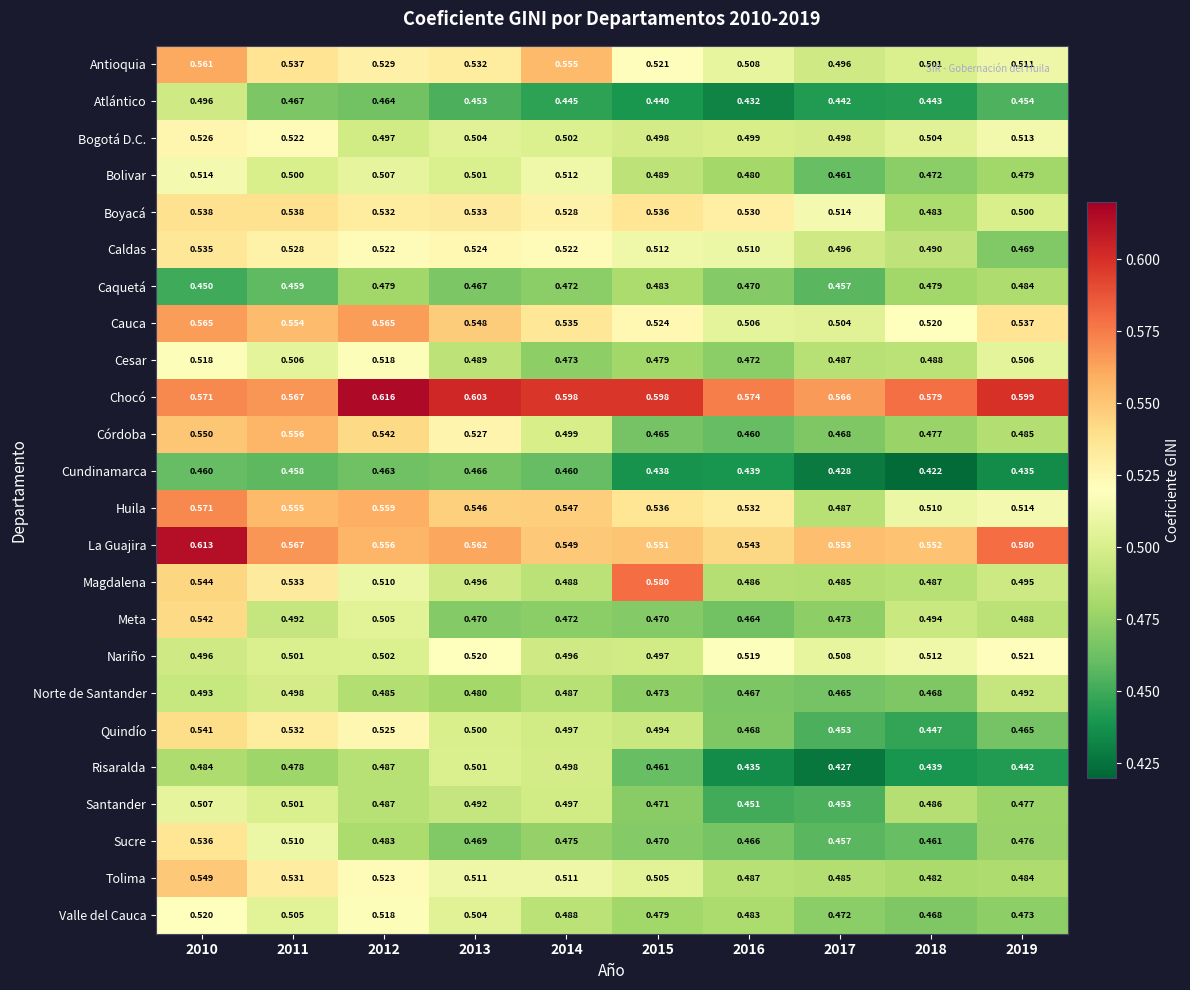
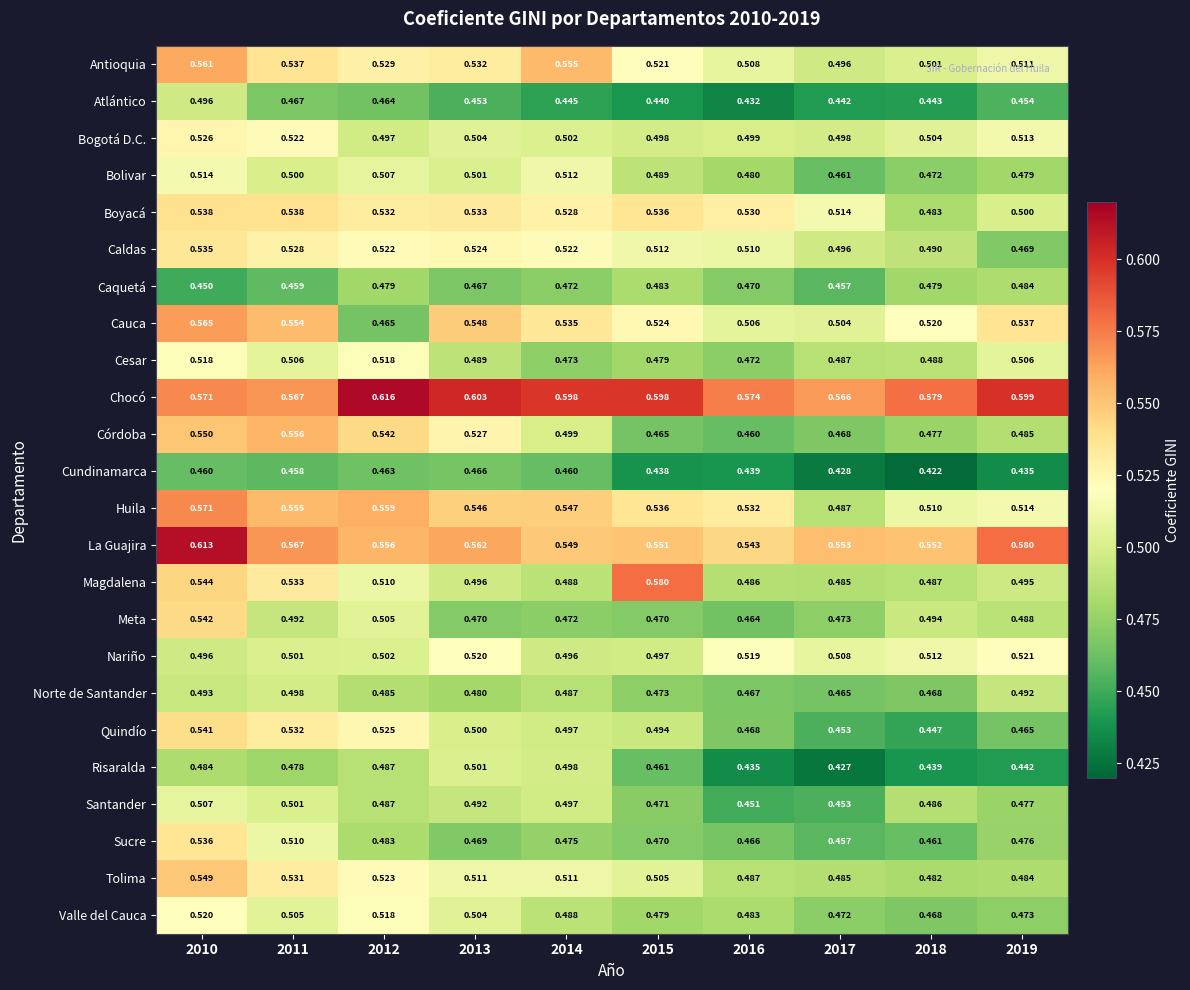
Cauca, 2012: 0.565 -> 0.465
